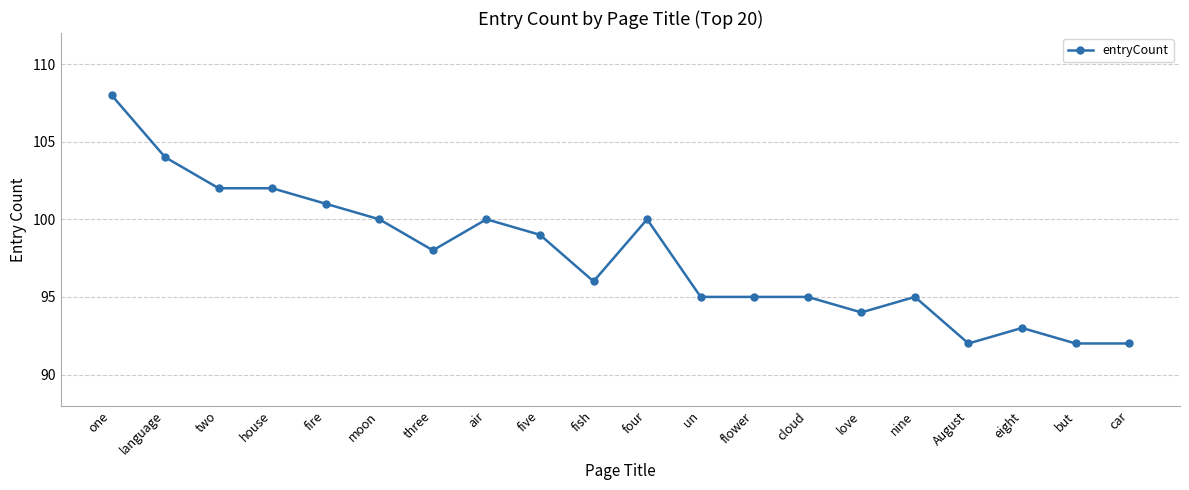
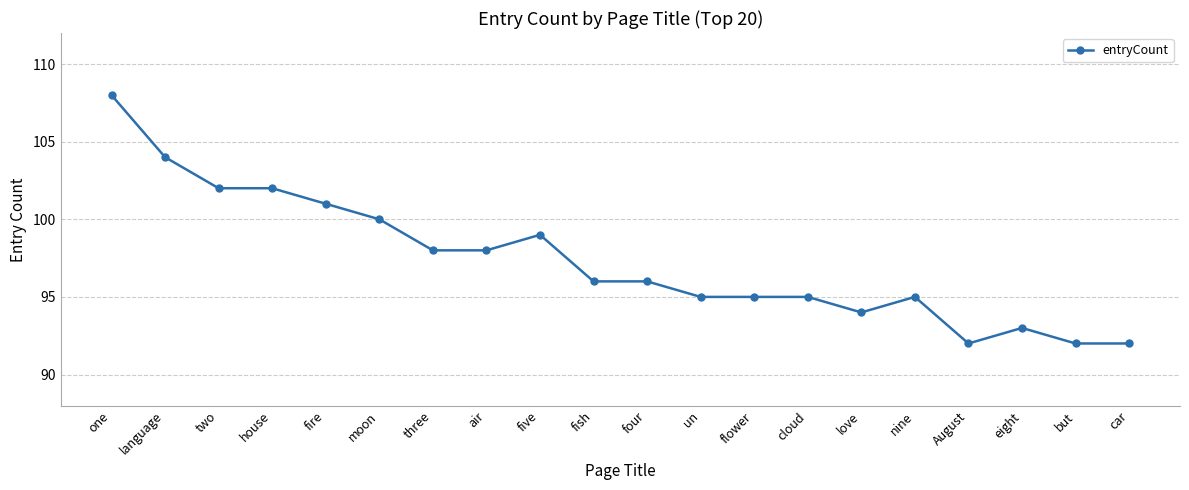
air: 100 -> 98
four: 100 -> 96
